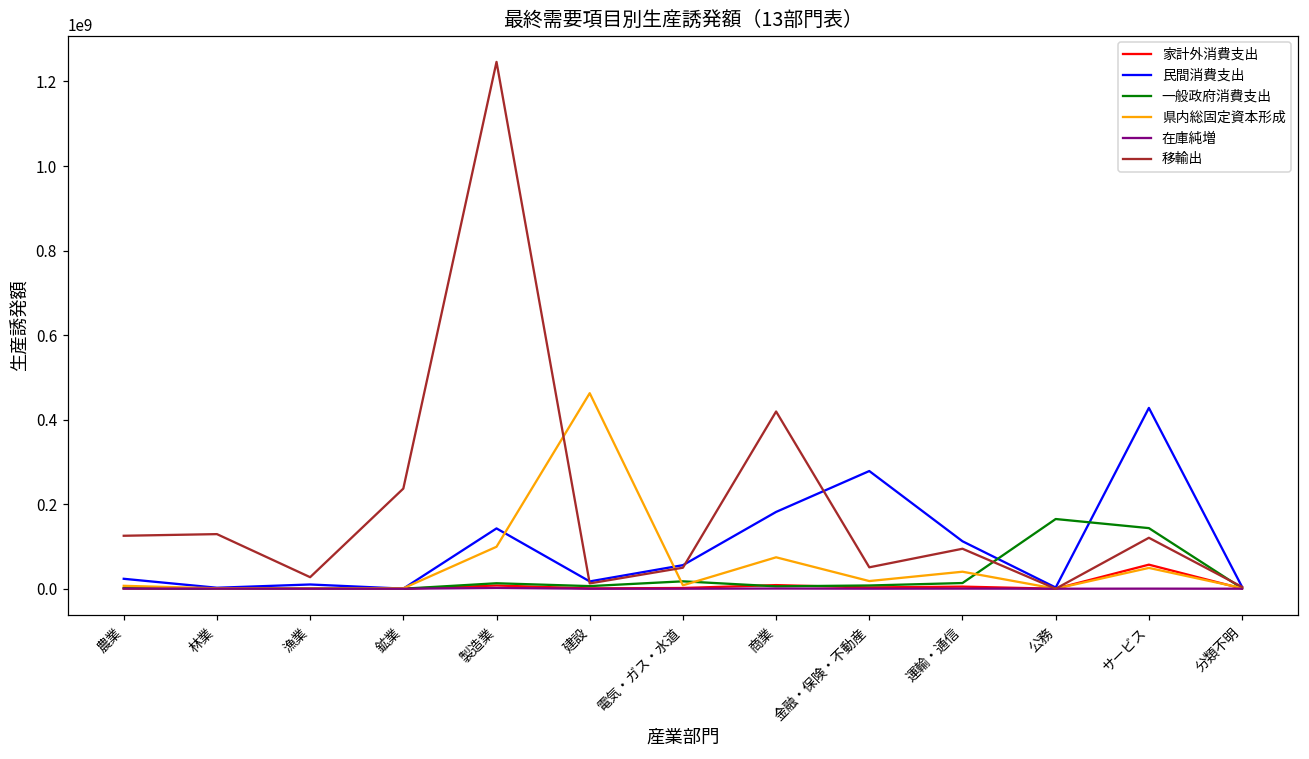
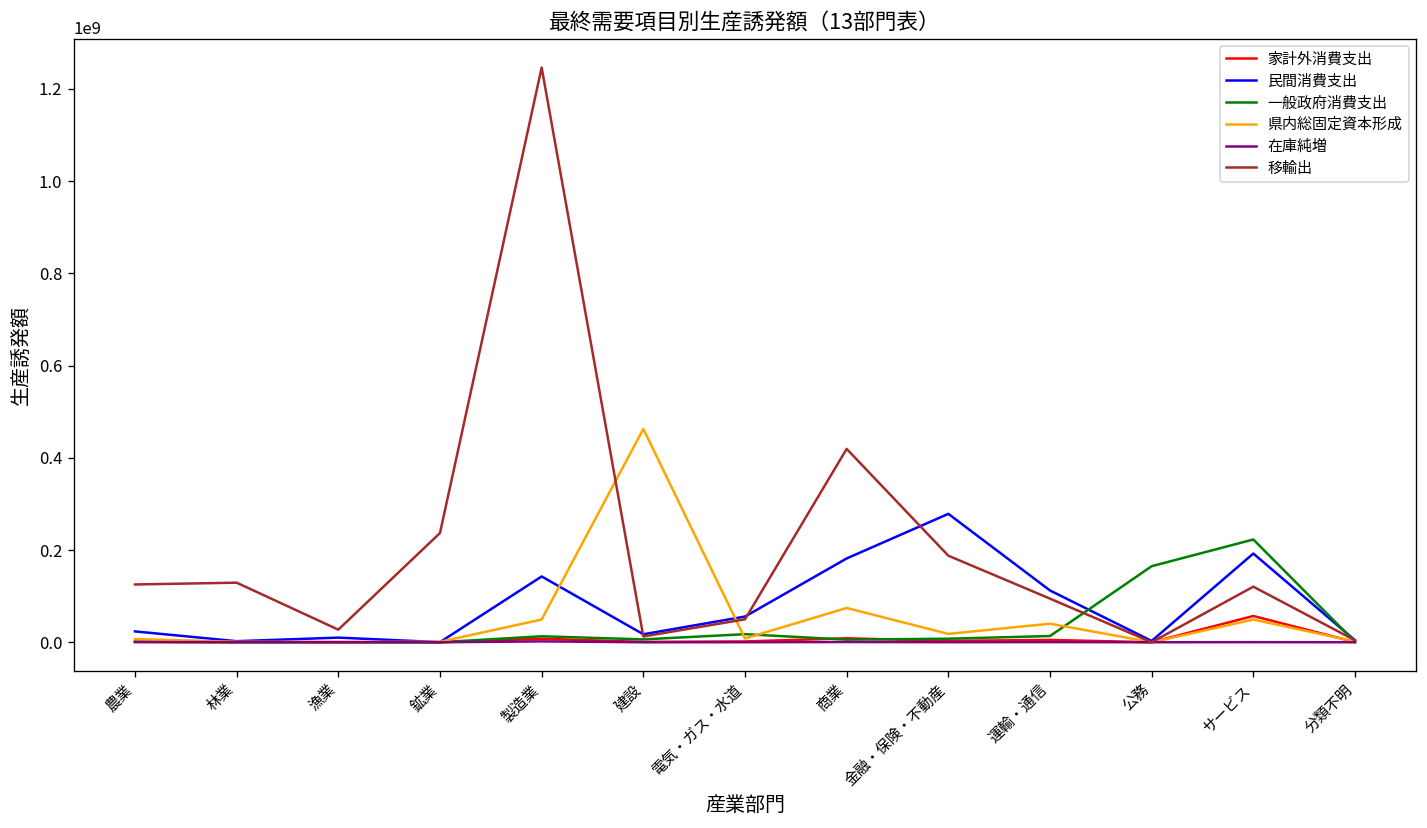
県内総固定資本形成, 製造業: 100000000 -> 50000000
移輸出, 金融・保険・不動産: 50000000 -> 190000000
民間消費支出, サービス: 430000000 -> 190000000
一般政府消費支出, サービス: 140000000 -> 220000000
